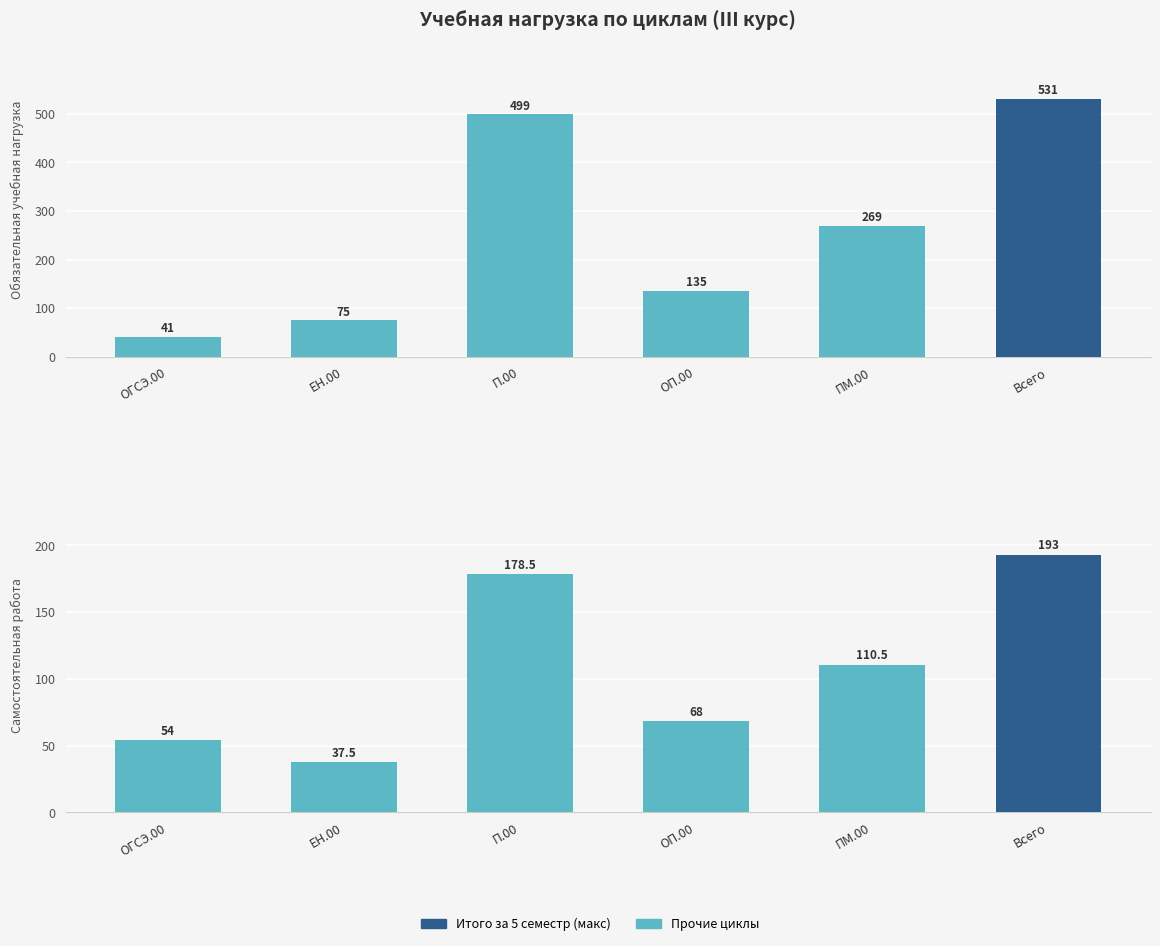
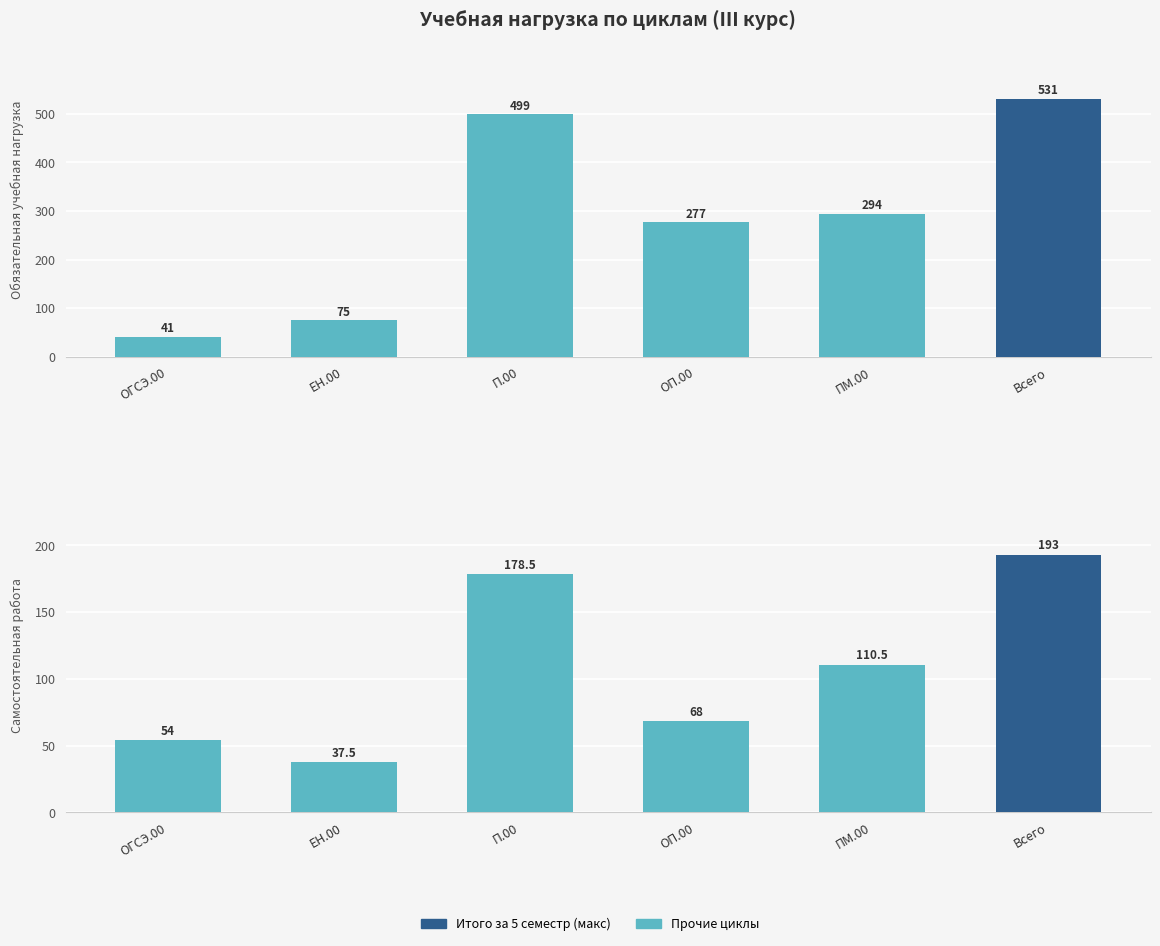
Учебная нагрузка по циклам (III курс), ОП.00: 135 -> 277
Учебная нагрузка по циклам (III курс), ПМ.00: 269 -> 294
